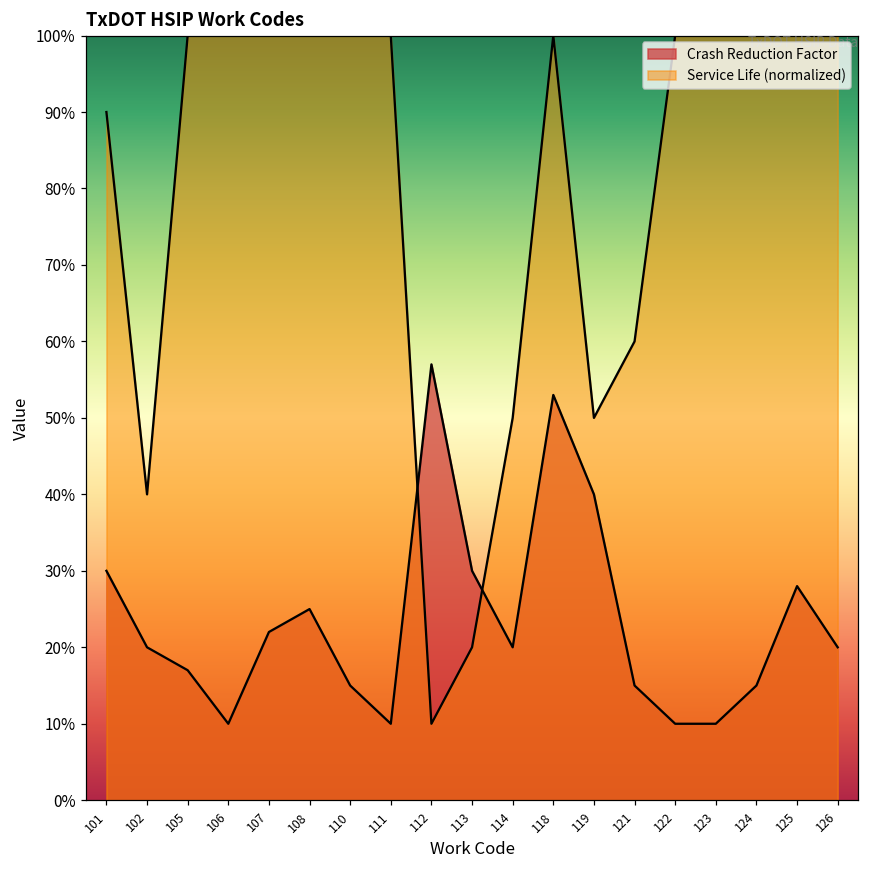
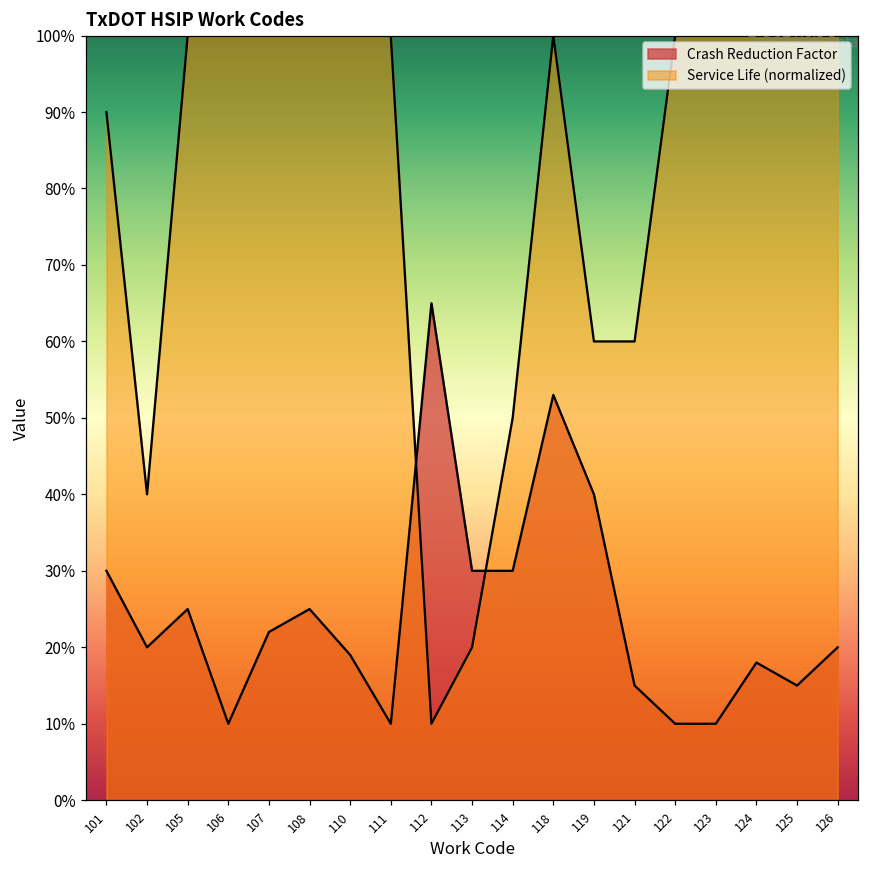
Crash Reduction Factor, 105: 17% -> 25%
Crash Reduction Factor, 110: 15% -> 19%
Crash Reduction Factor, 112: 57% -> 65%
Crash Reduction Factor, 114: 20% -> 30%
Service Life (normalized), 119: 50% -> 60%
Crash Reduction Factor, 124: 15% -> 18%
Crash Reduction Factor, 125: 28% -> 15%
